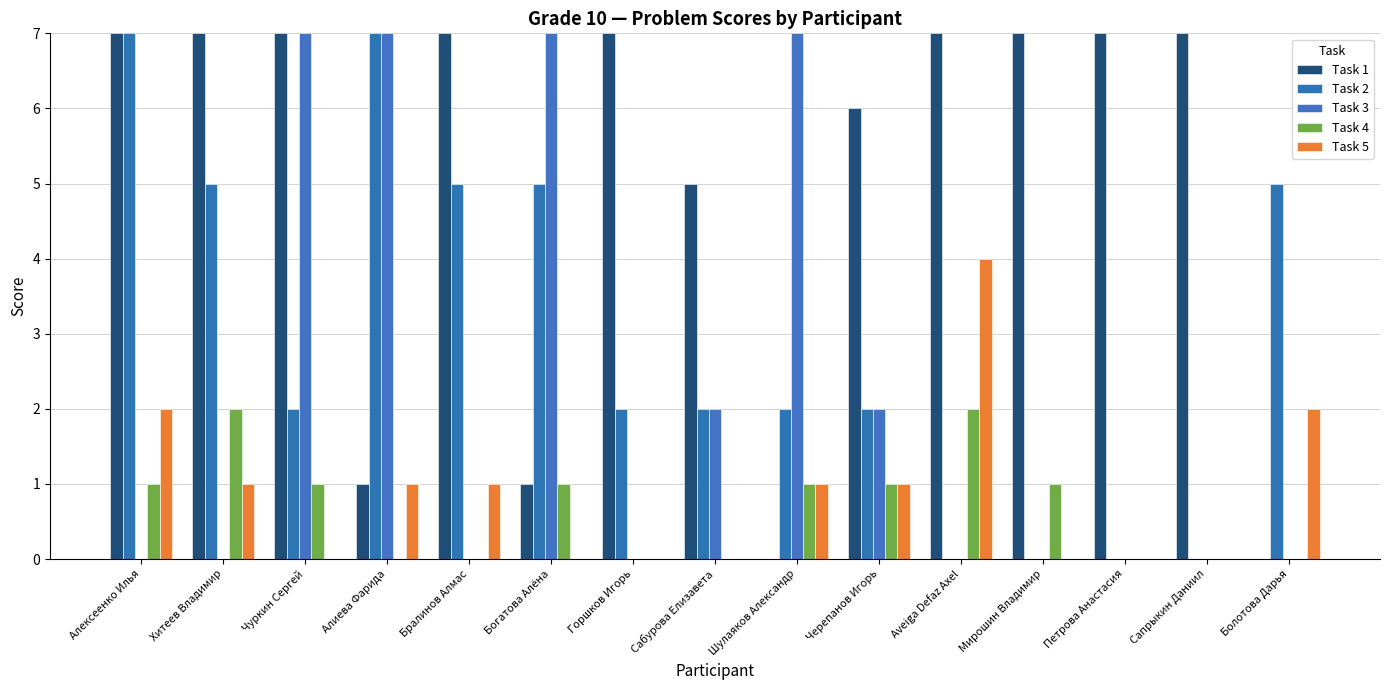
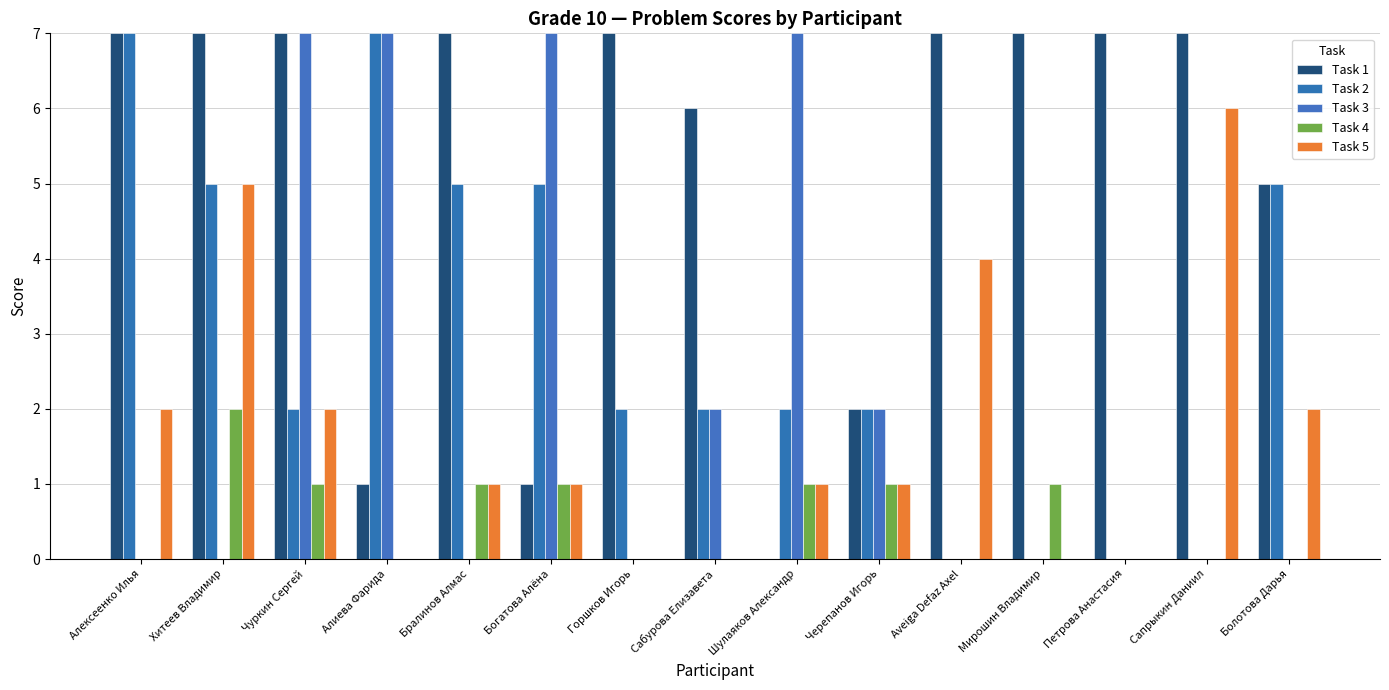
Task 4, Алексеенко Илья: 1 -> 0
Task 5, Хитеев Владимир: 1 -> 5
Task 5, Чуркин Сергей: 0 -> 2
Task 5, Алиева Фарида: 1 -> 0
Task 4, Бралинов Алмас: 0 -> 1
Task 5, Богатова Алёна: 0 -> 1
Task 1, Сабурова Елизавета: 5 -> 6
Task 1, Черепанов Игорь: 6 -> 2
Task 4, Aveiga Defaz Axel: 2 -> 0
Task 5, Сапрыкин Даниил: 0 -> 6
Task 1, Болотова Дарья: 0 -> 5
